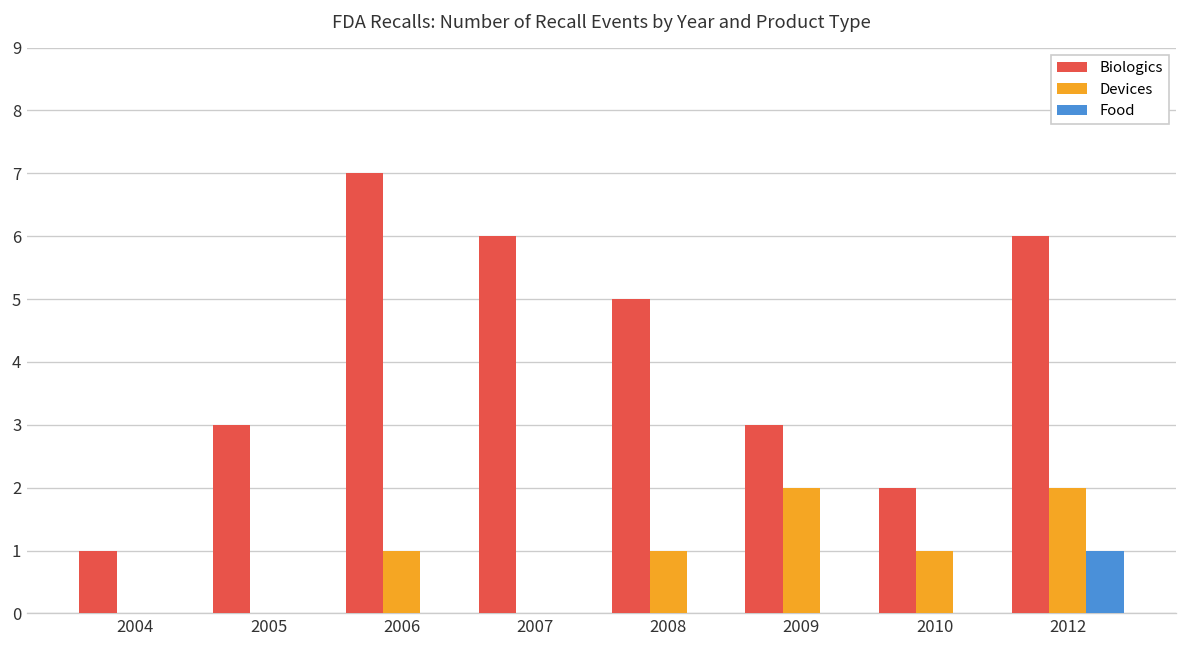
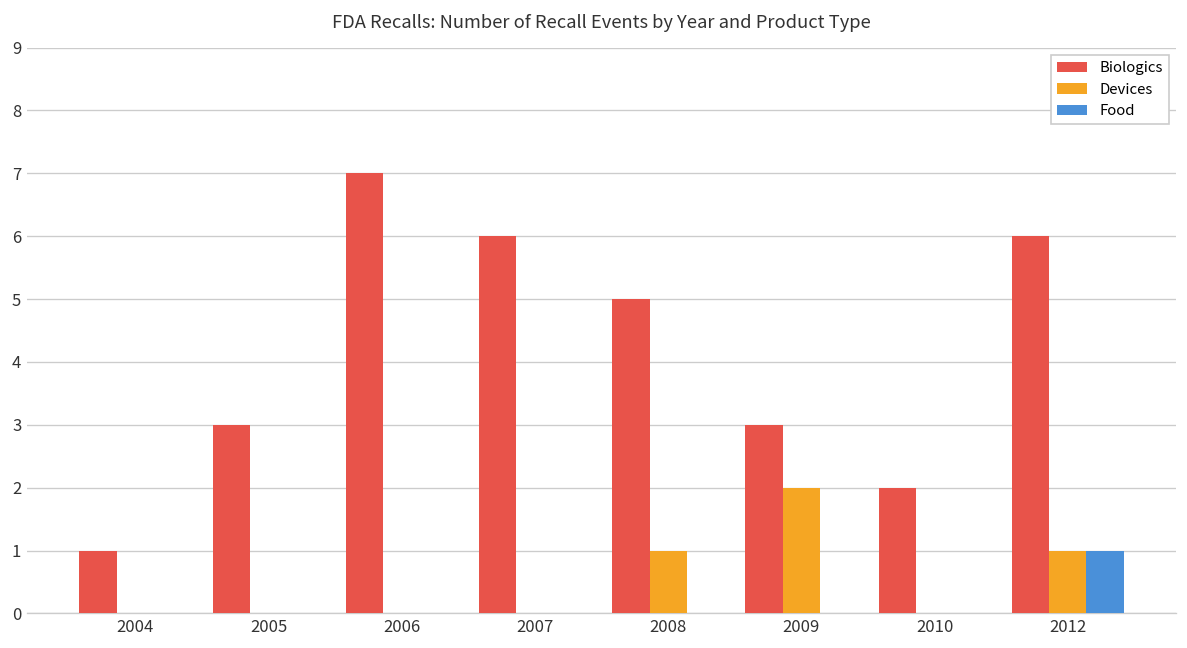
Devices, 2006: 1 -> 0
Devices, 2010: 1 -> 0
Devices, 2012: 2 -> 1
